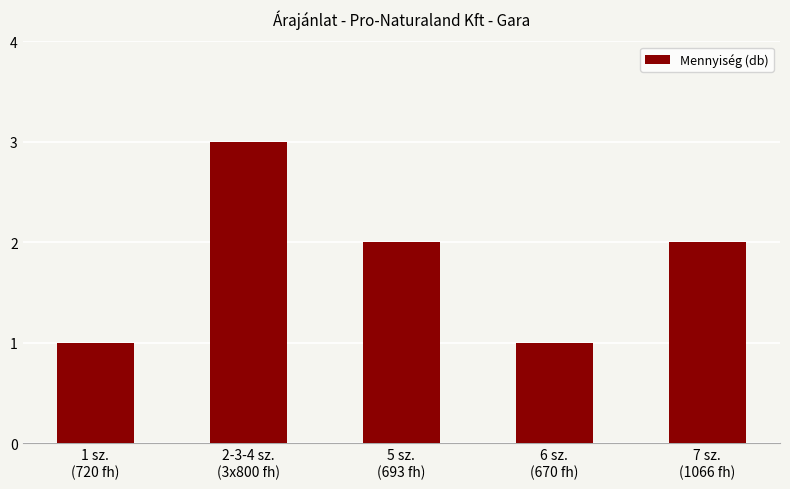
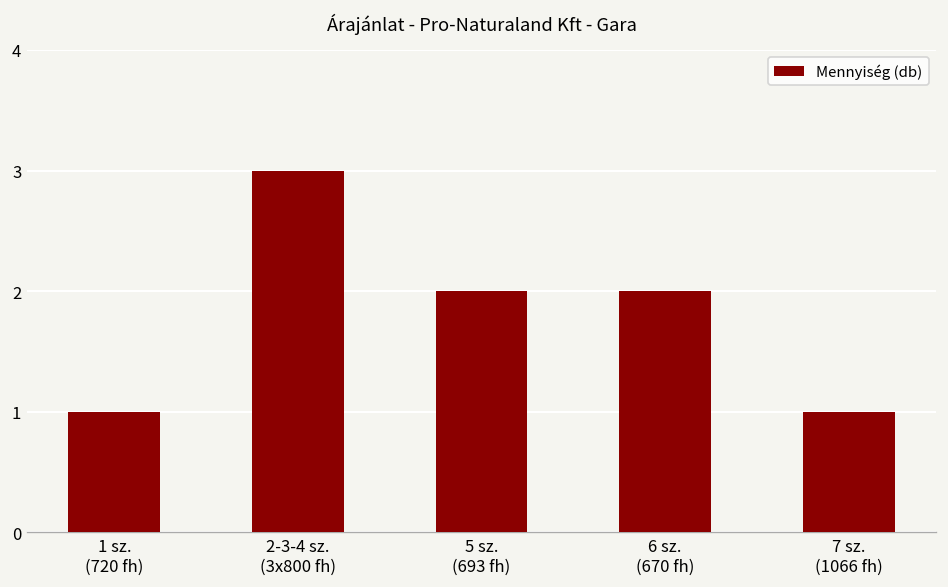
6 sz. (670 fh): 1 -> 2
7 sz. (1066 fh): 2 -> 1
